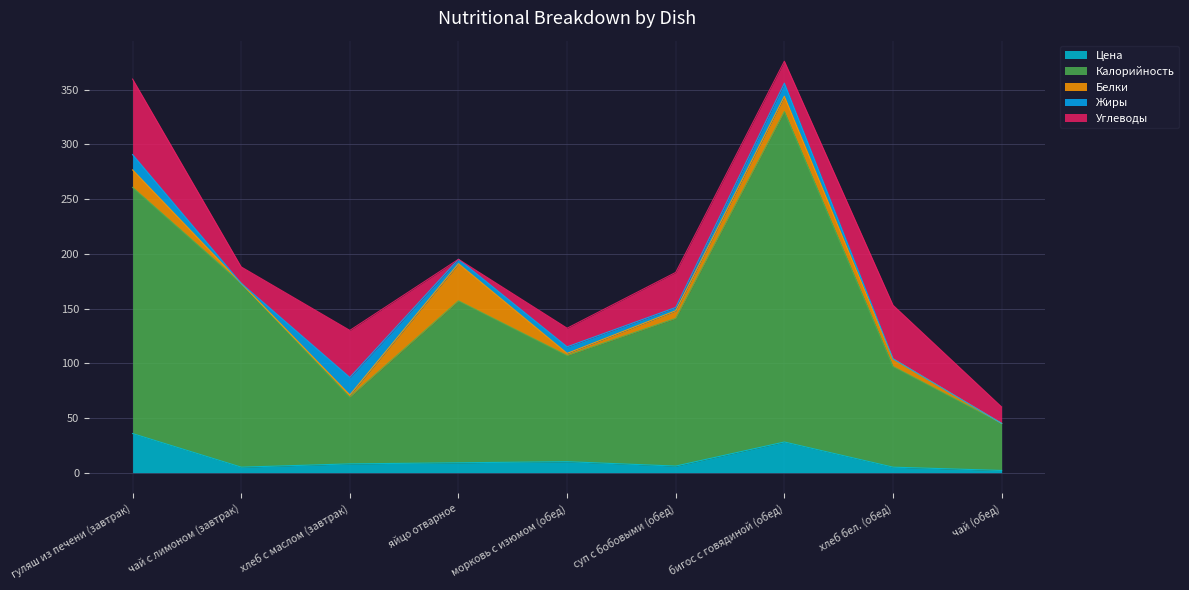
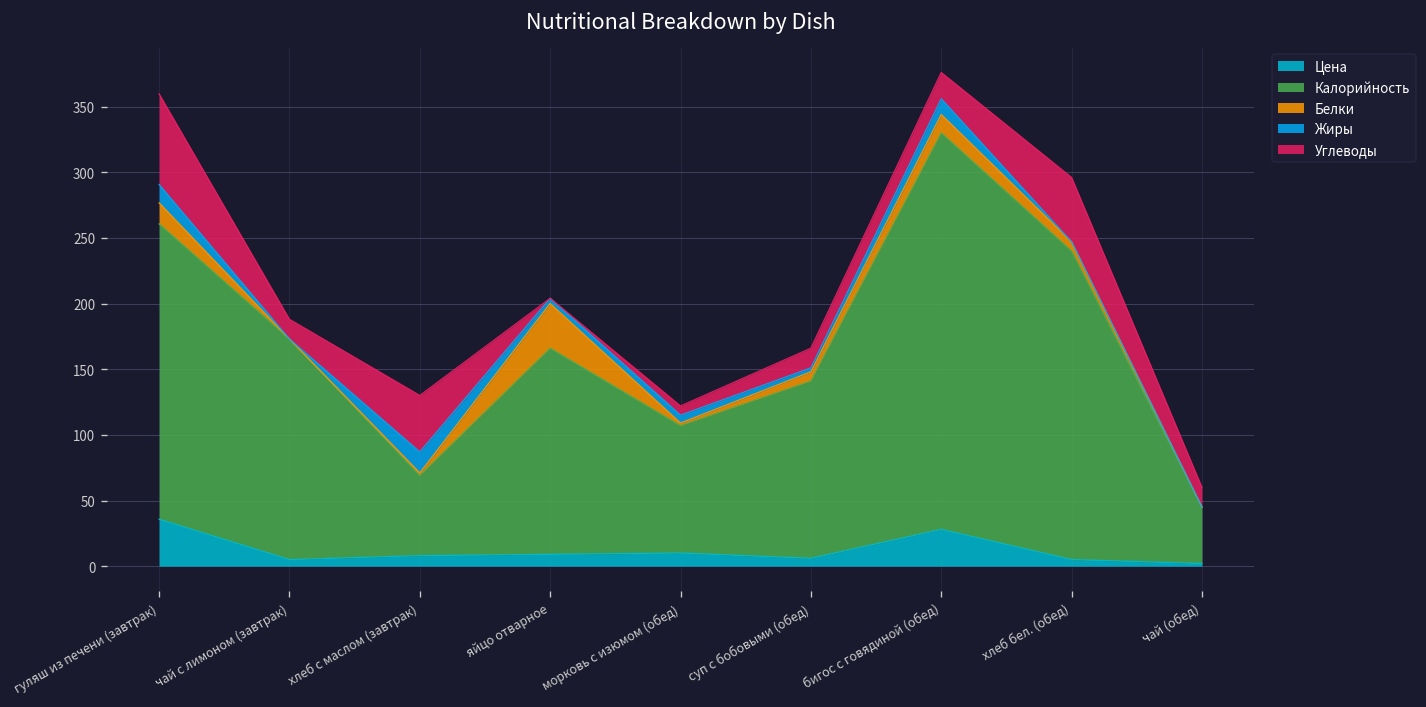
Калорийность, яйцо отварное: 148 -> 157
Углеводы, морковь с изюмом (обед): 17 -> 7
Углеводы, суп с бобовыми (обед): 32 -> 15
Калорийность, хлеб бел. (обед): 92 -> 235
